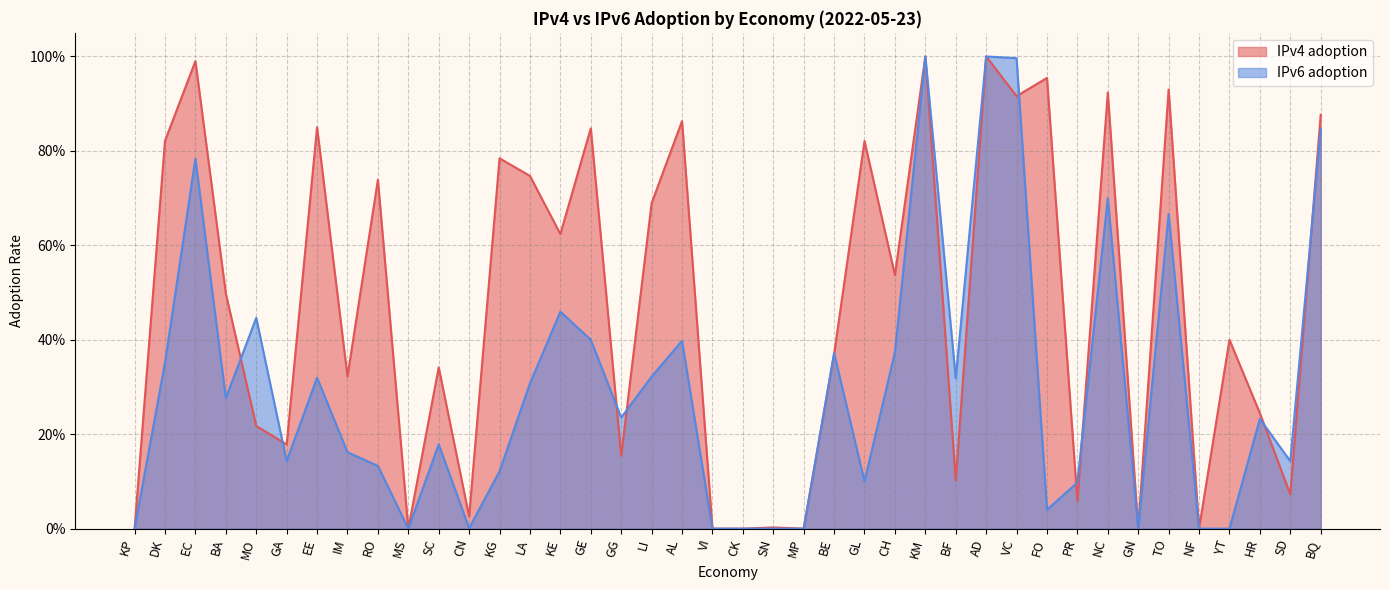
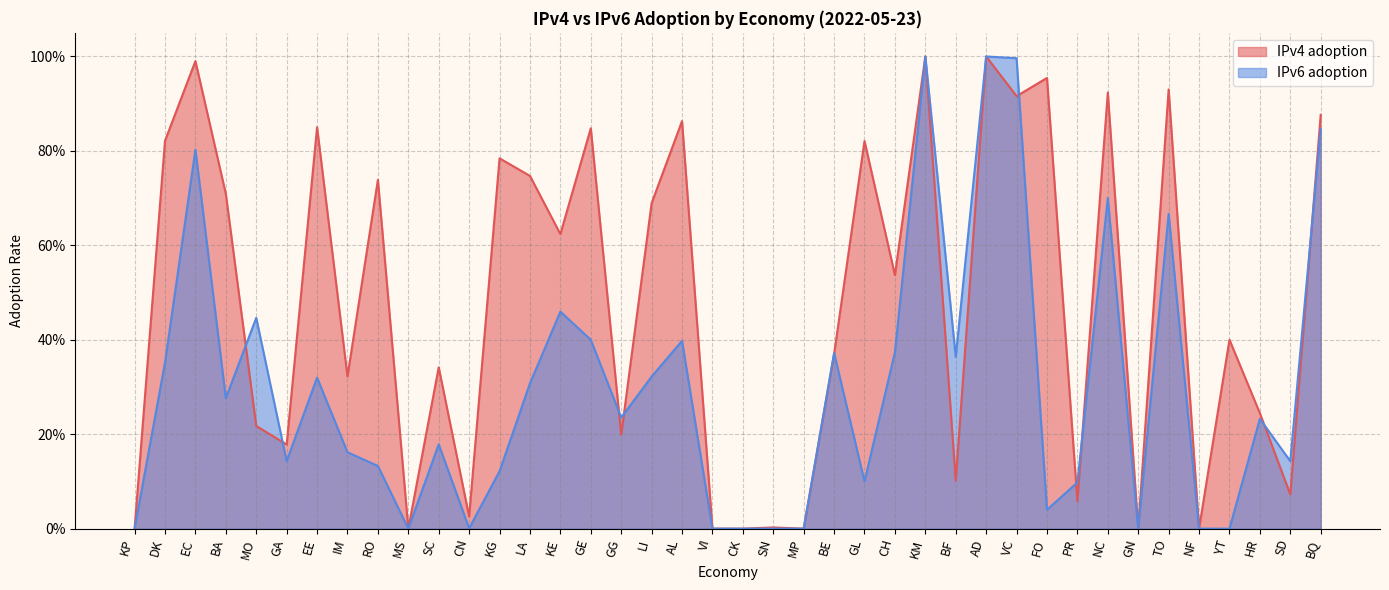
IPv6 adoption, EC: 78% -> 80%
IPv4 adoption, BA: 50% -> 71%
IPv4 adoption, GG: 15% -> 20%
IPv6 adoption, BF: 32% -> 36%
